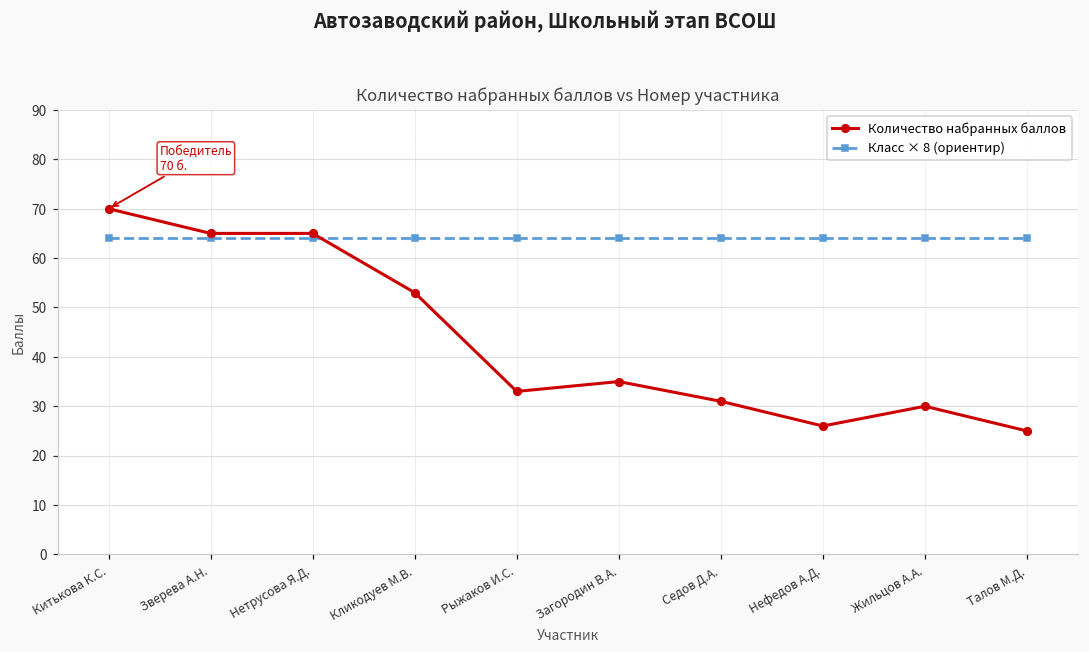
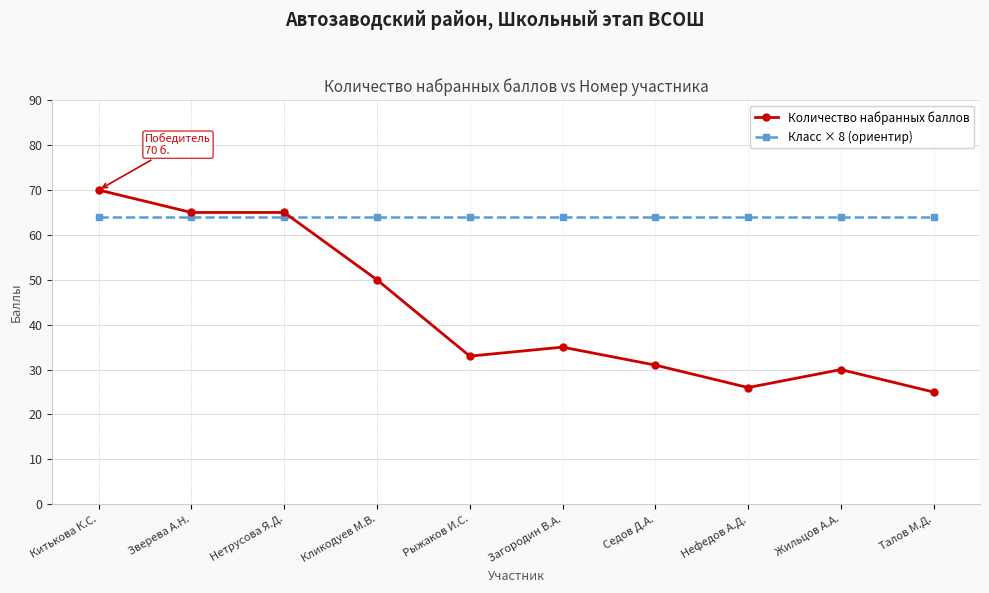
Количество набранных баллов, Кликодуев М.В.: 53 -> 50
